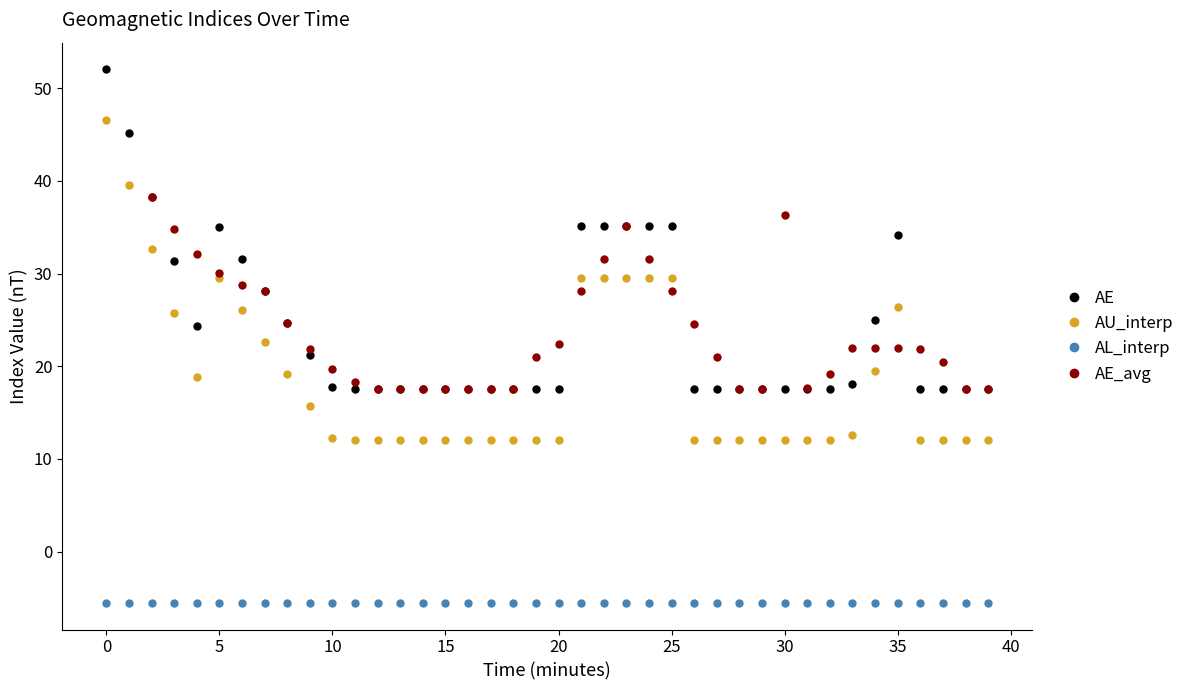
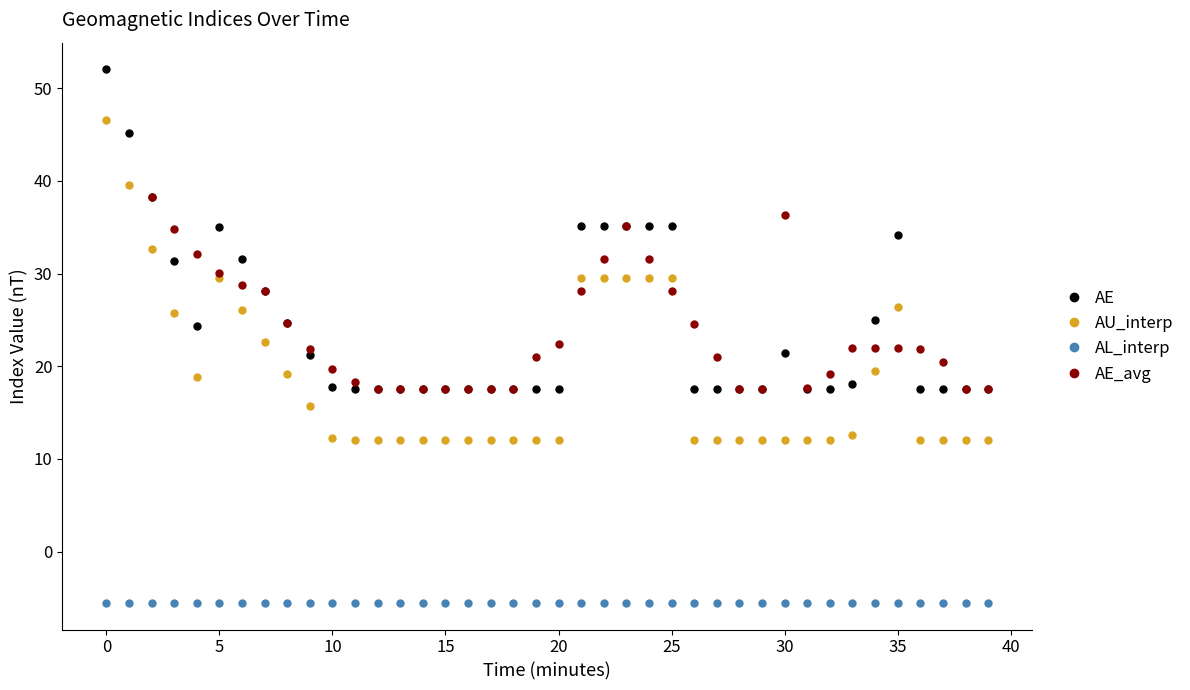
AE, 30: 18 -> 21
